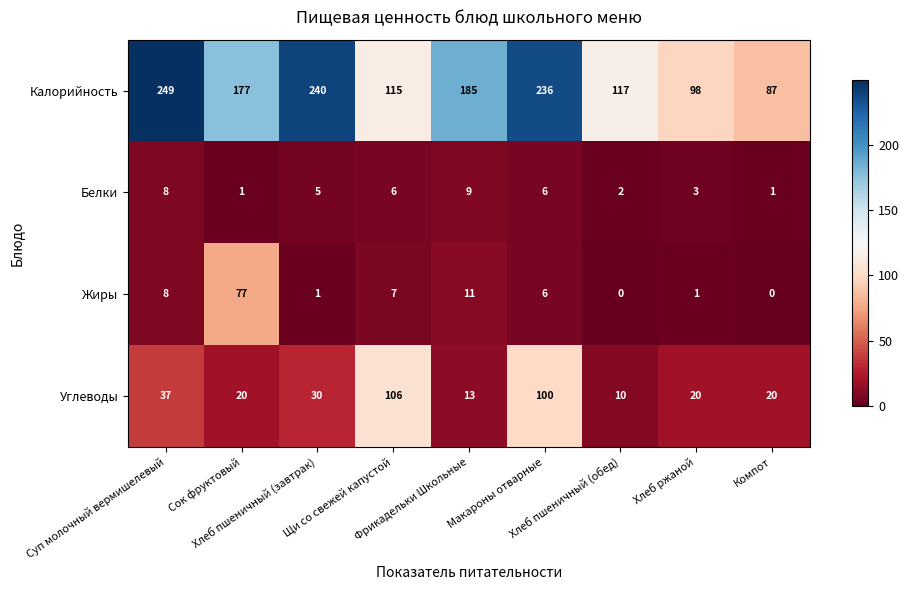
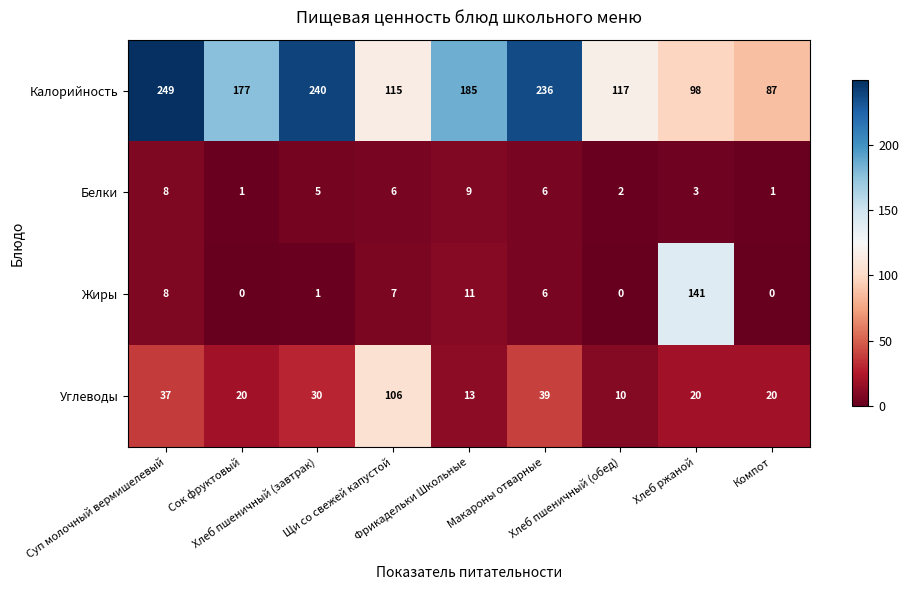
Жиры, Сок фруктовый: 77 -> 0
Жиры, Хлеб ржаной: 1 -> 141
Углеводы, Макароны отварные: 100 -> 39
